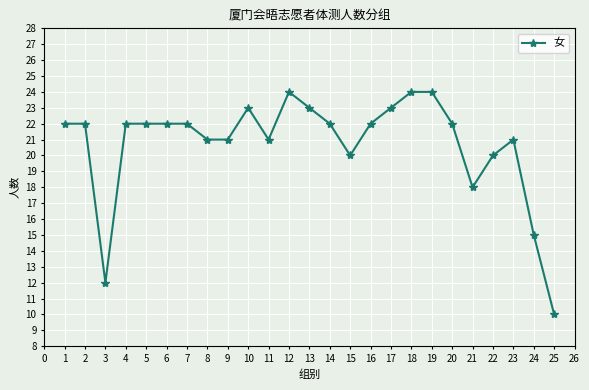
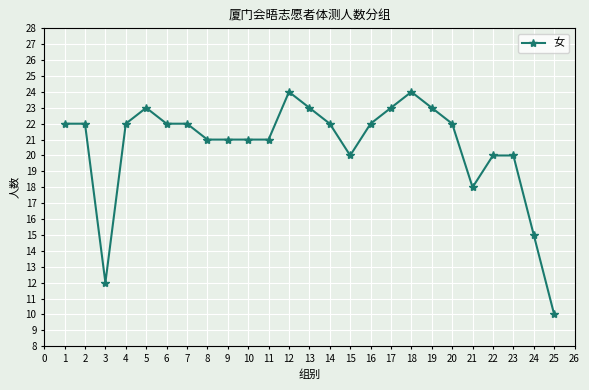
5: 22 -> 23
10: 23 -> 21
19: 24 -> 23
23: 21 -> 20
